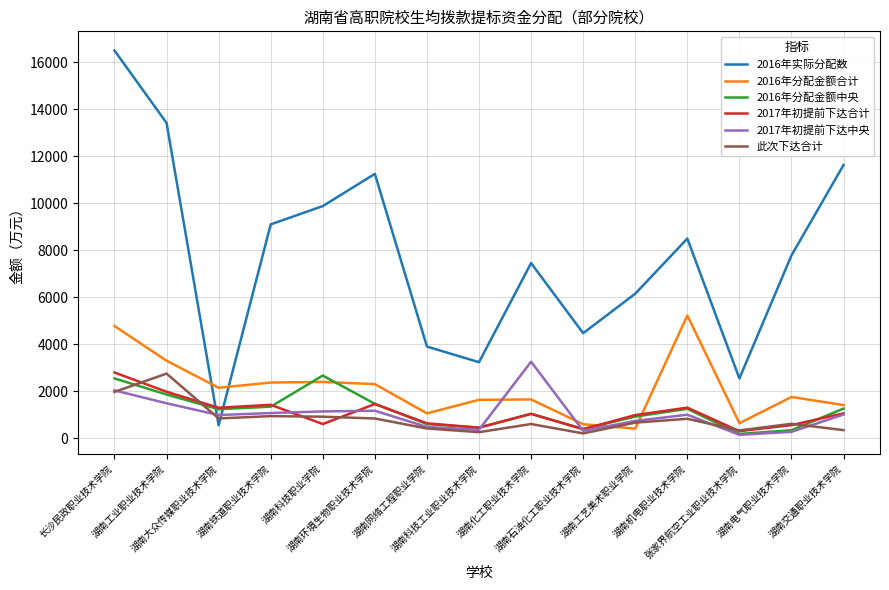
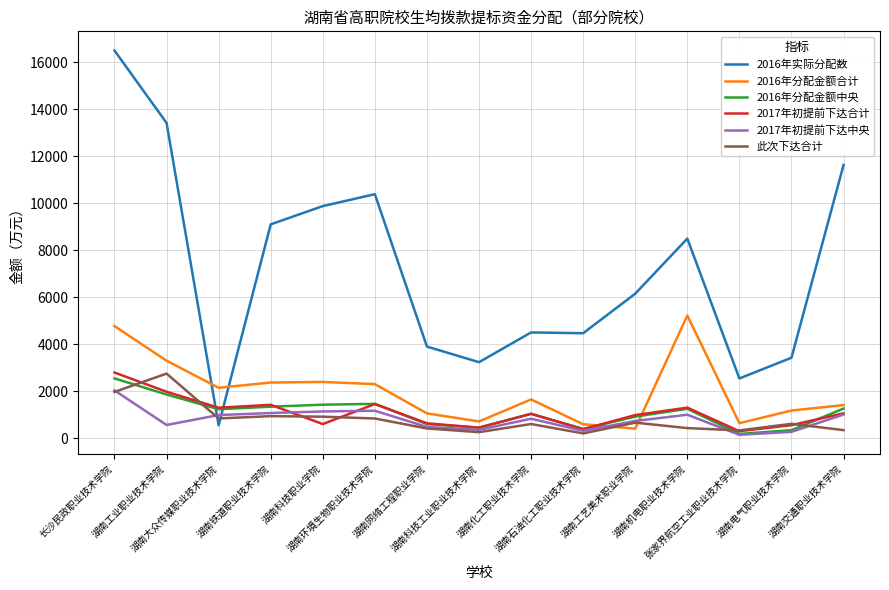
2017年初提前下达中央, 湖南工业职业技术学院: 1500 -> 600
2016年分配金额中央, 湖南科技职业学院: 2700 -> 1400
2016年实际分配数, 湖南环境生物职业技术学院: 11200 -> 10400
2016年分配金额合计, 湖南科技工业职业技术学院: 1600 -> 700
2016年实际分配数, 湖南化工职业技术学院: 7500 -> 4500
2017年初提前下达中央, 湖南化工职业技术学院: 3300 -> 800
此次下达合计, 湖南机电职业技术学院: 800 -> 400
2016年实际分配数, 湖南电气职业技术学院: 7800 -> 3400
2016年分配金额合计, 湖南电气职业技术学院: 1800 -> 1200
